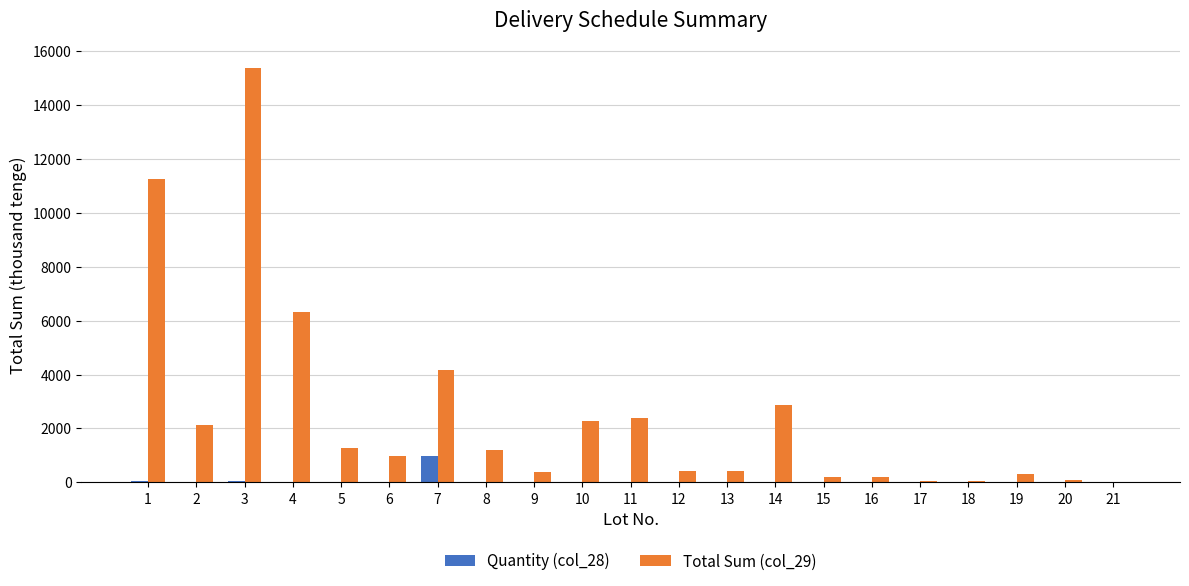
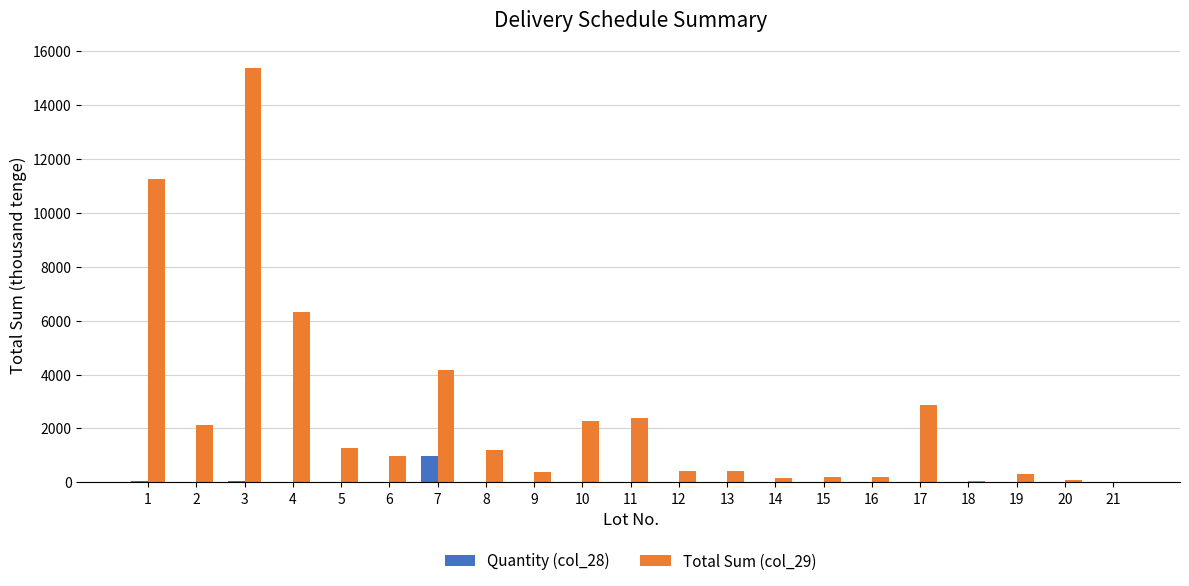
Total Sum (col_29), 14: 2900 -> 200
Total Sum (col_29), 17: 0 -> 2900
